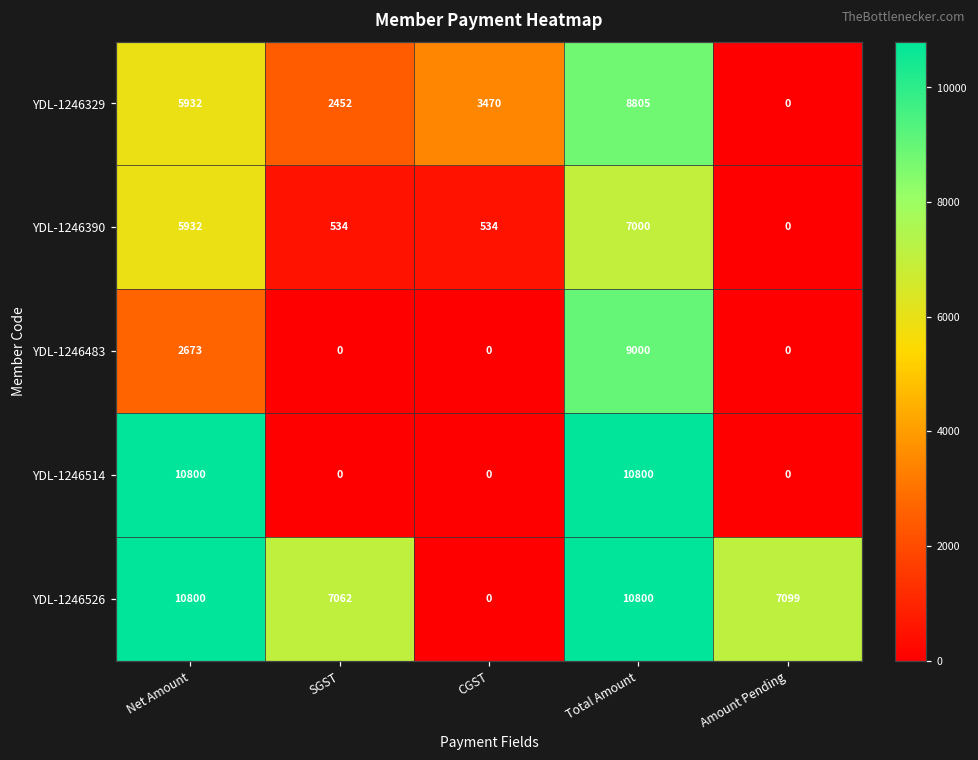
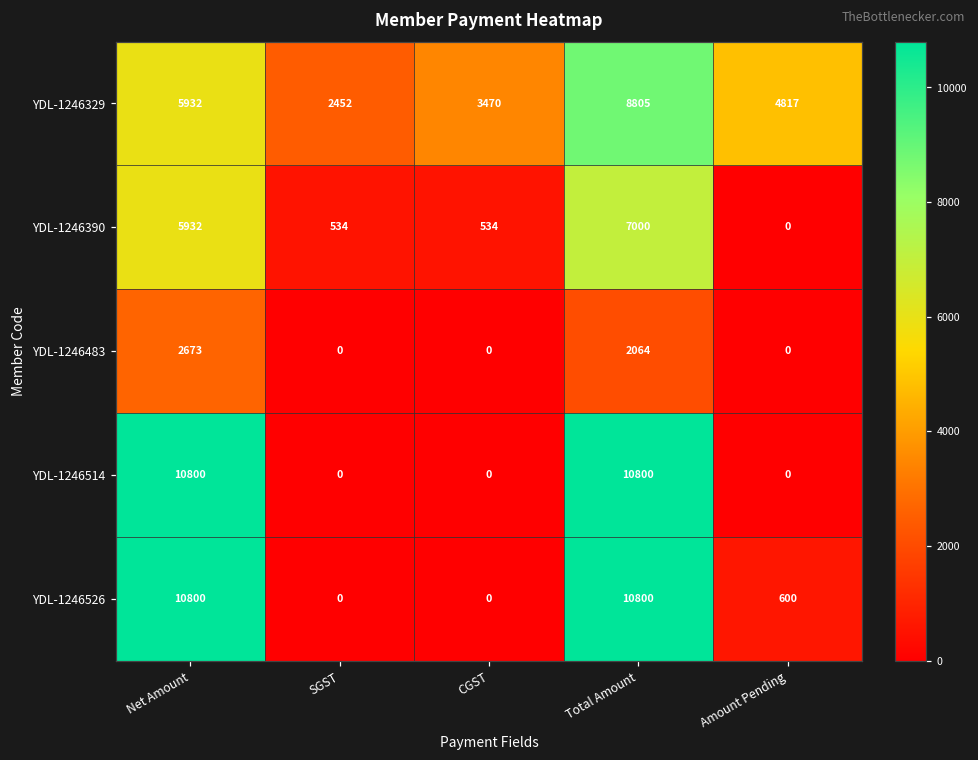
YDL-1246329, Amount Pending: 0 -> 4817
YDL-1246483, Total Amount: 9000 -> 2064
YDL-1246526, SGST: 7062 -> 0
YDL-1246526, Amount Pending: 7099 -> 600
